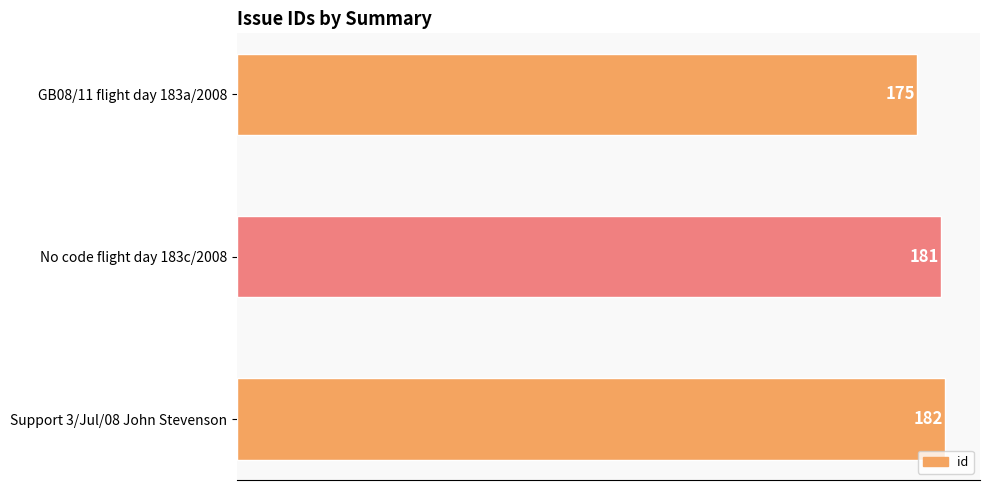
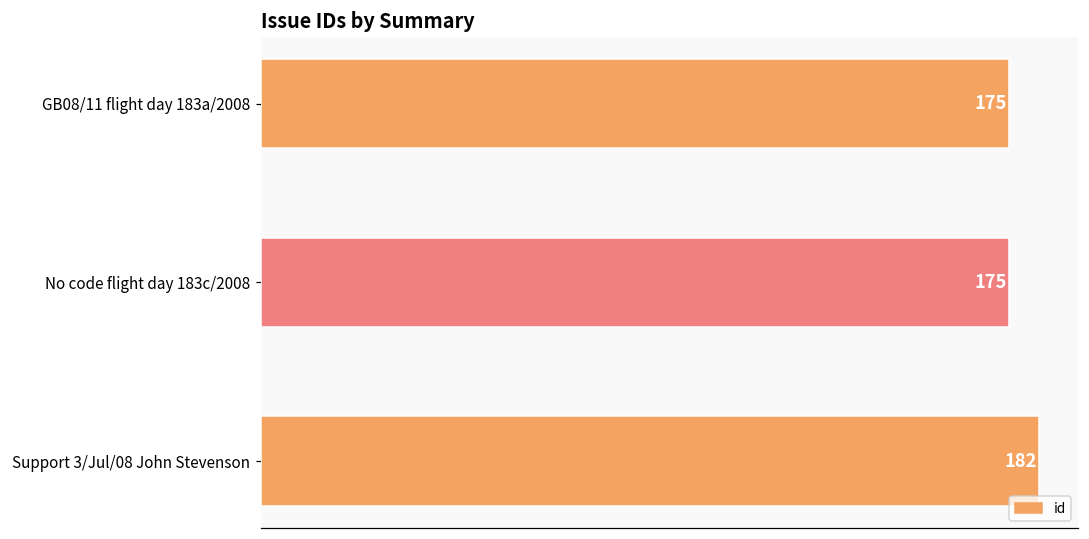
No code flight day 183c/2008: 181 -> 175
